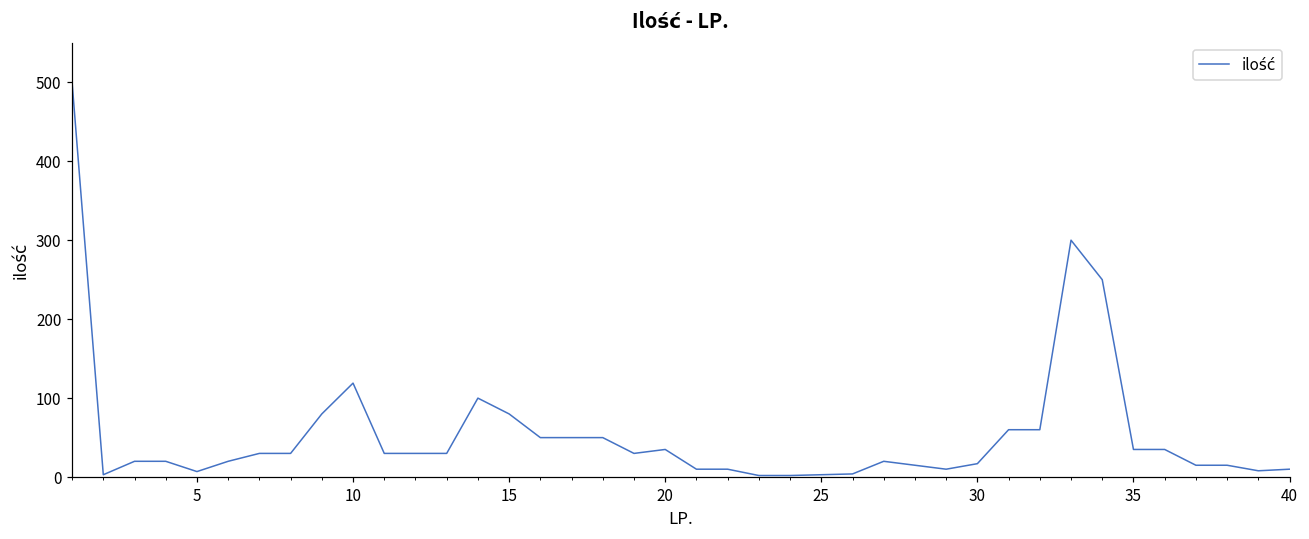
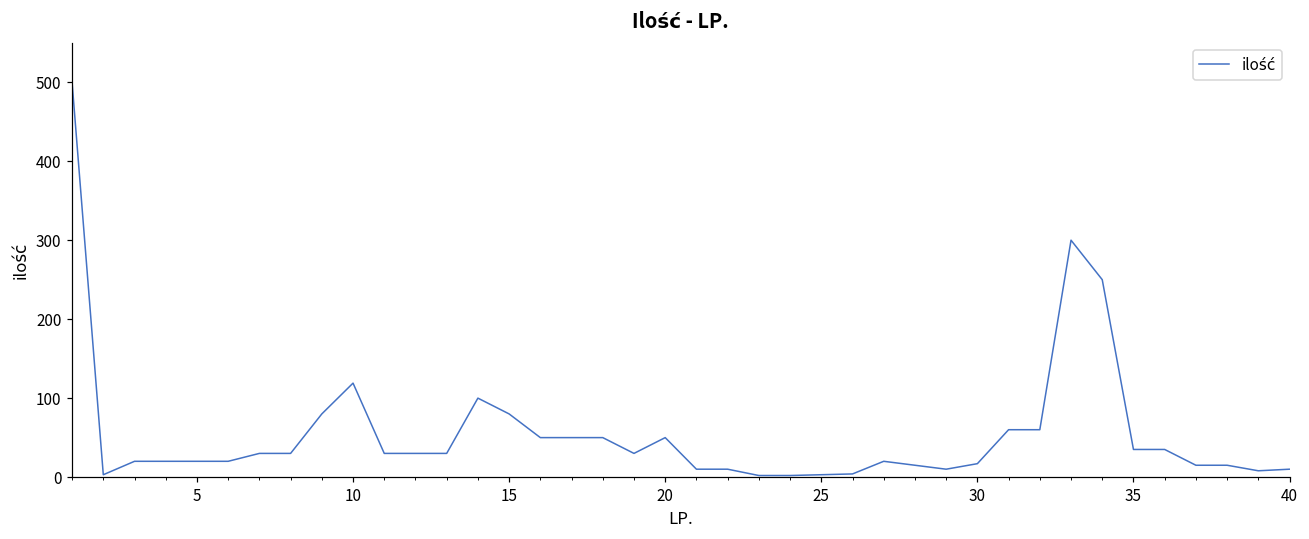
5: 10 -> 20
20: 40 -> 50
